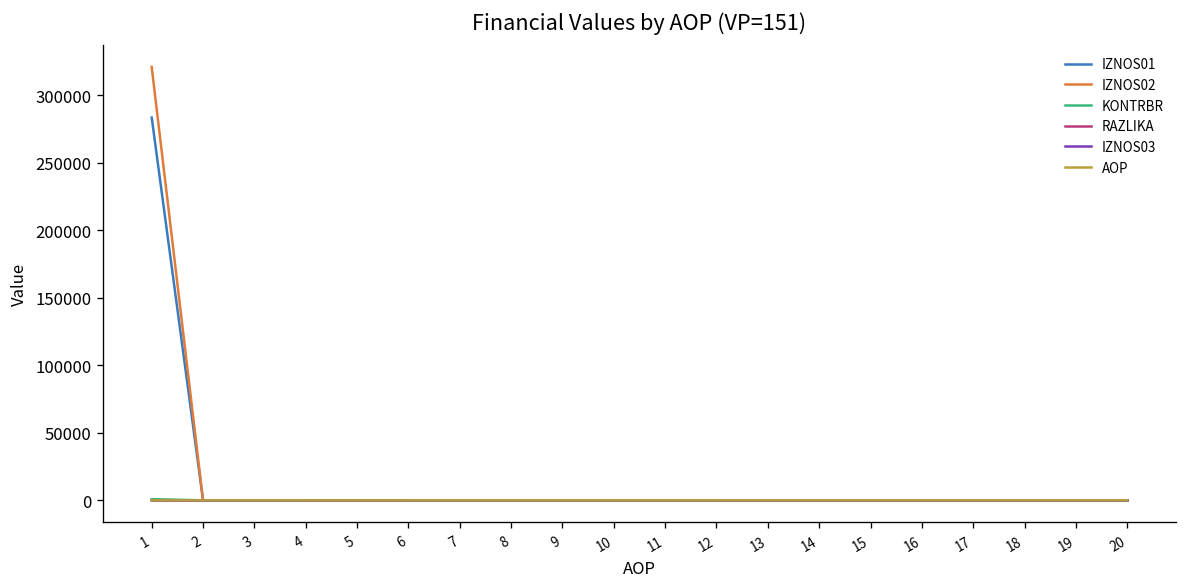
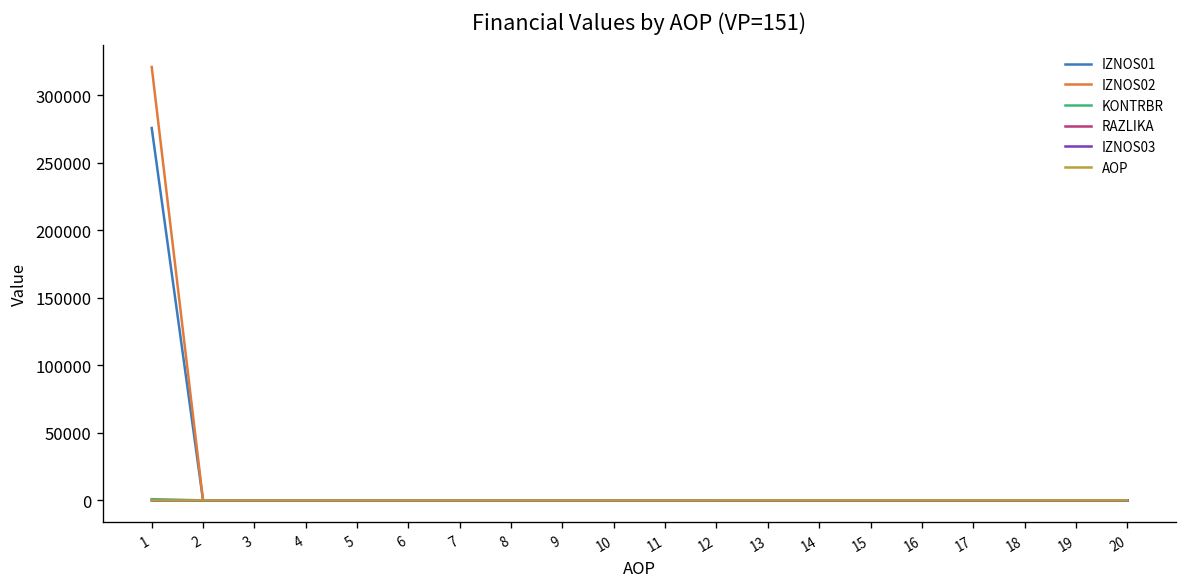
IZNOS01, 1: 283000 -> 276000
